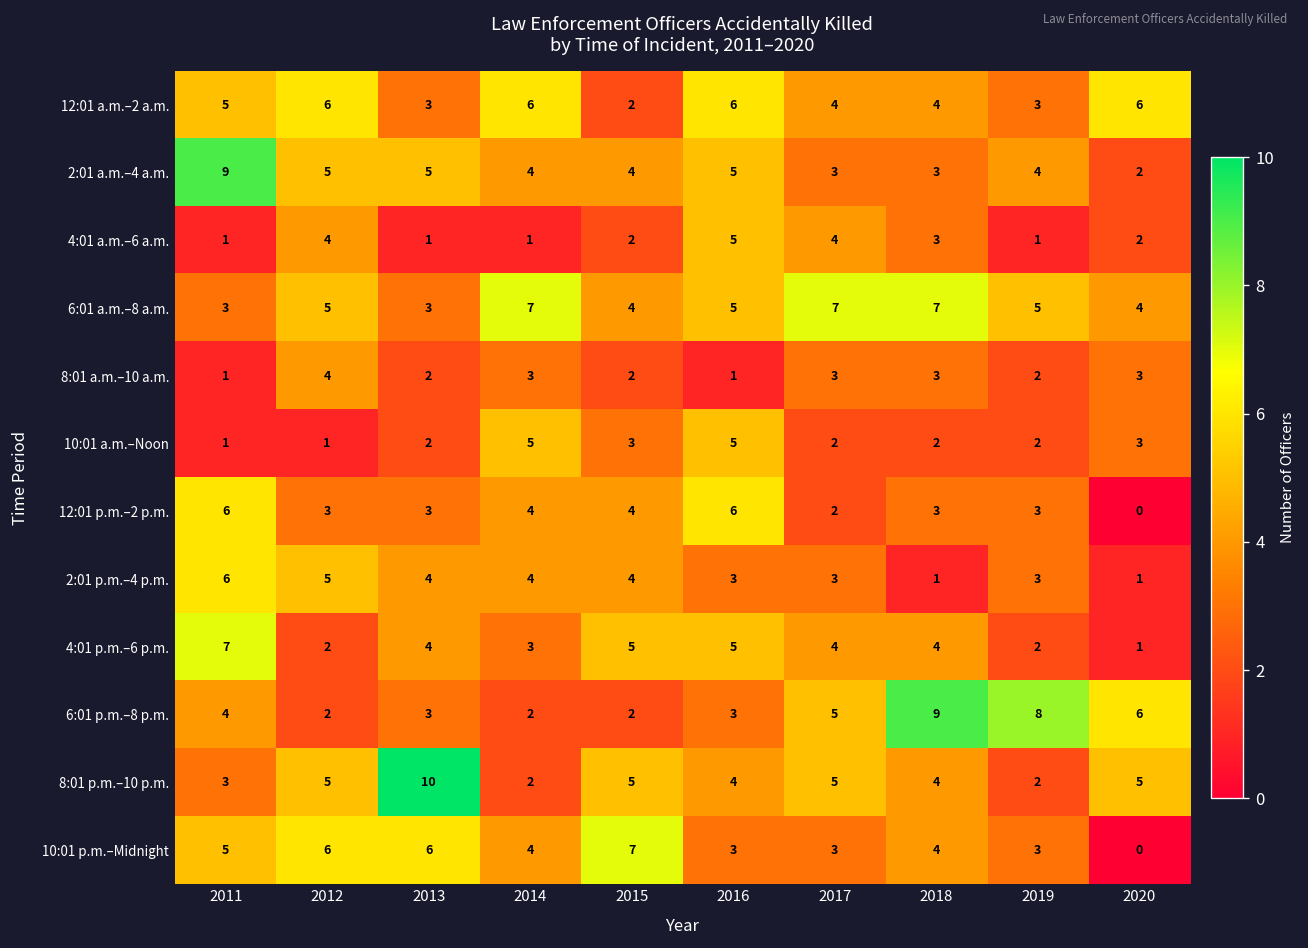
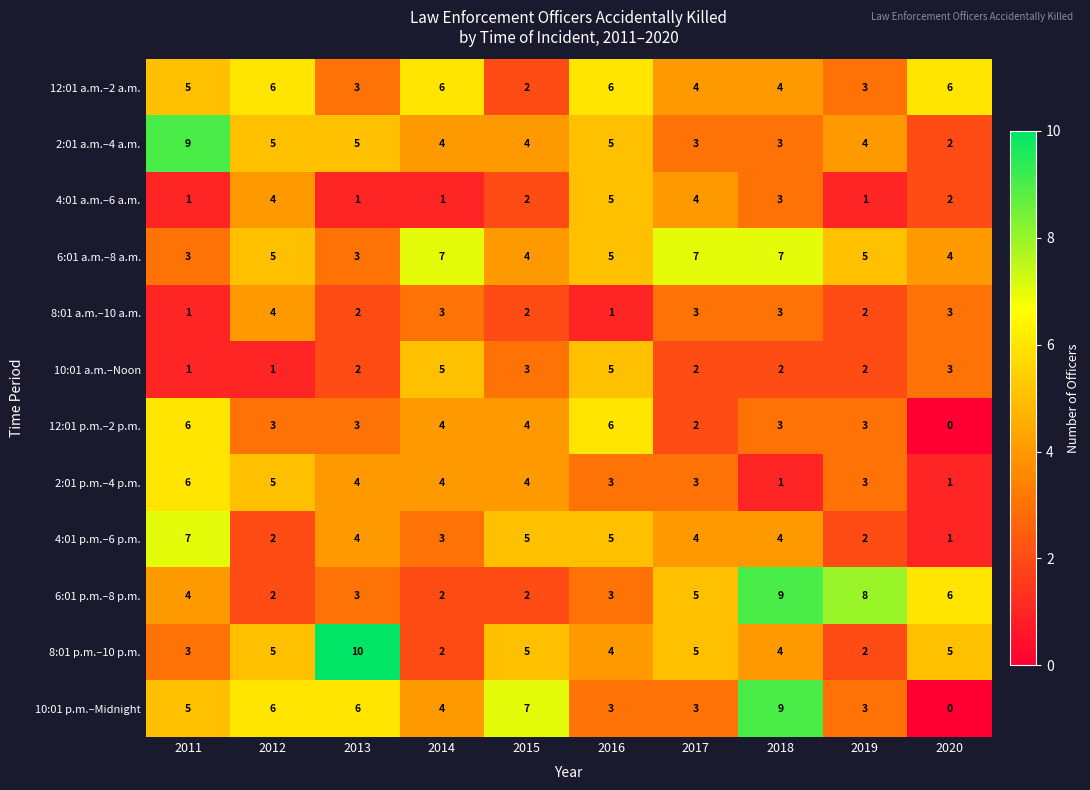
10:01 p.m.–Midnight, 2018: 4 -> 9
